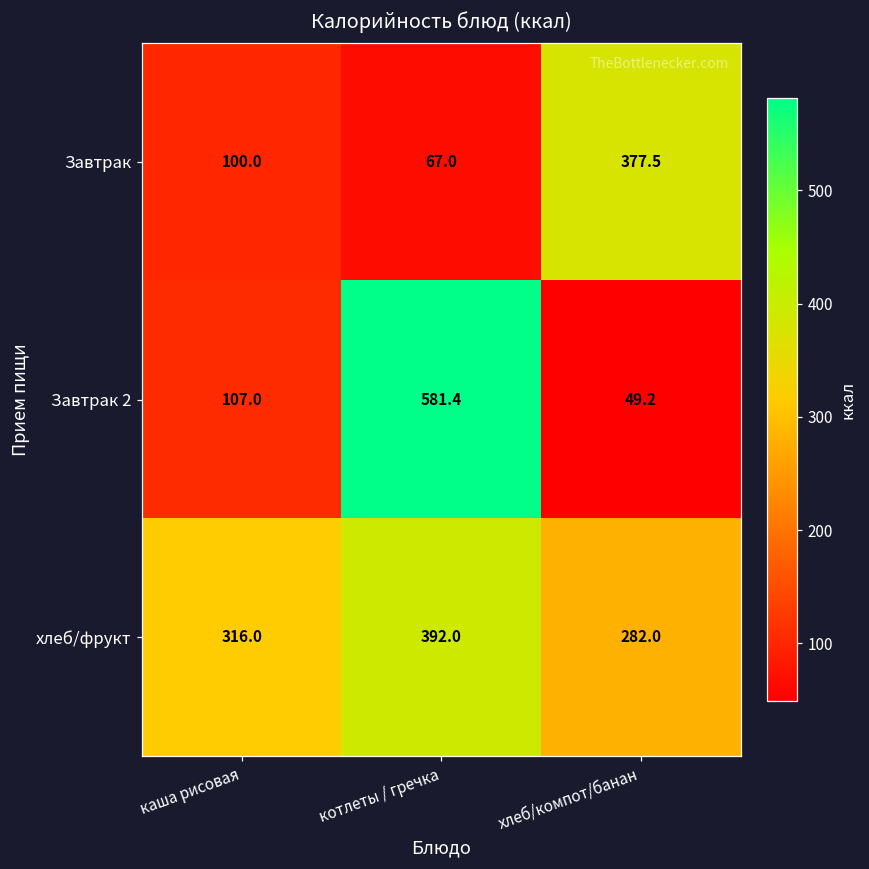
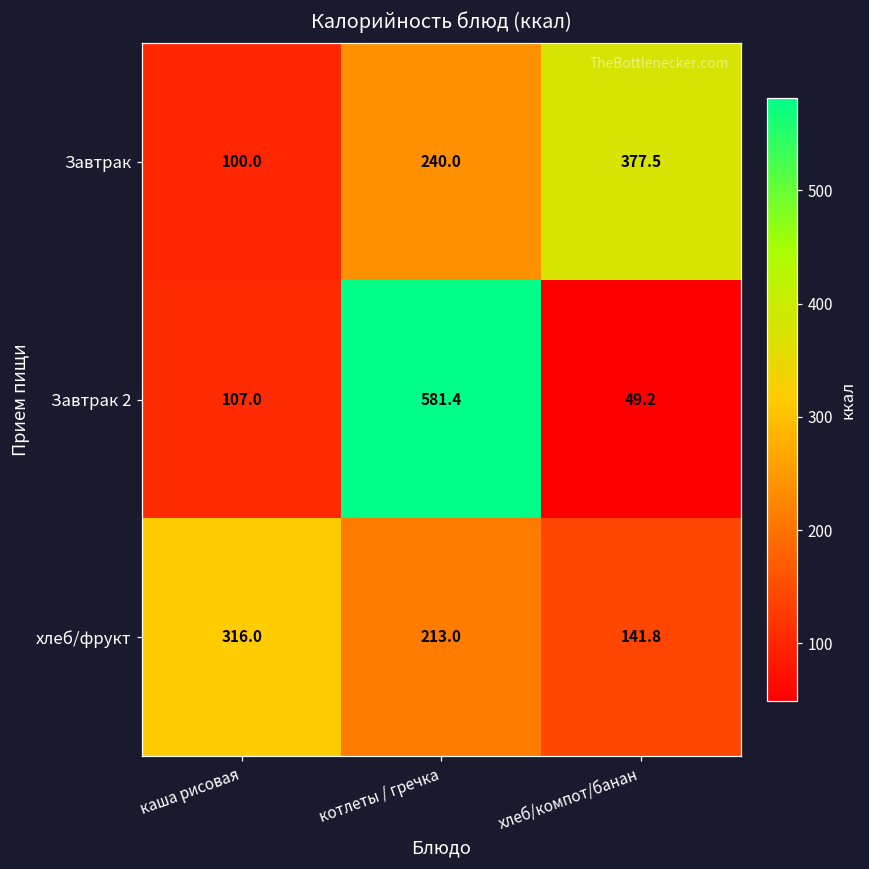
Завтрак, котлеты / гречка: 67.0 -> 240.0
хлеб/фрукт, котлеты / гречка: 392.0 -> 213.0
хлеб/фрукт, хлеб/компот/банан: 282.0 -> 141.8
